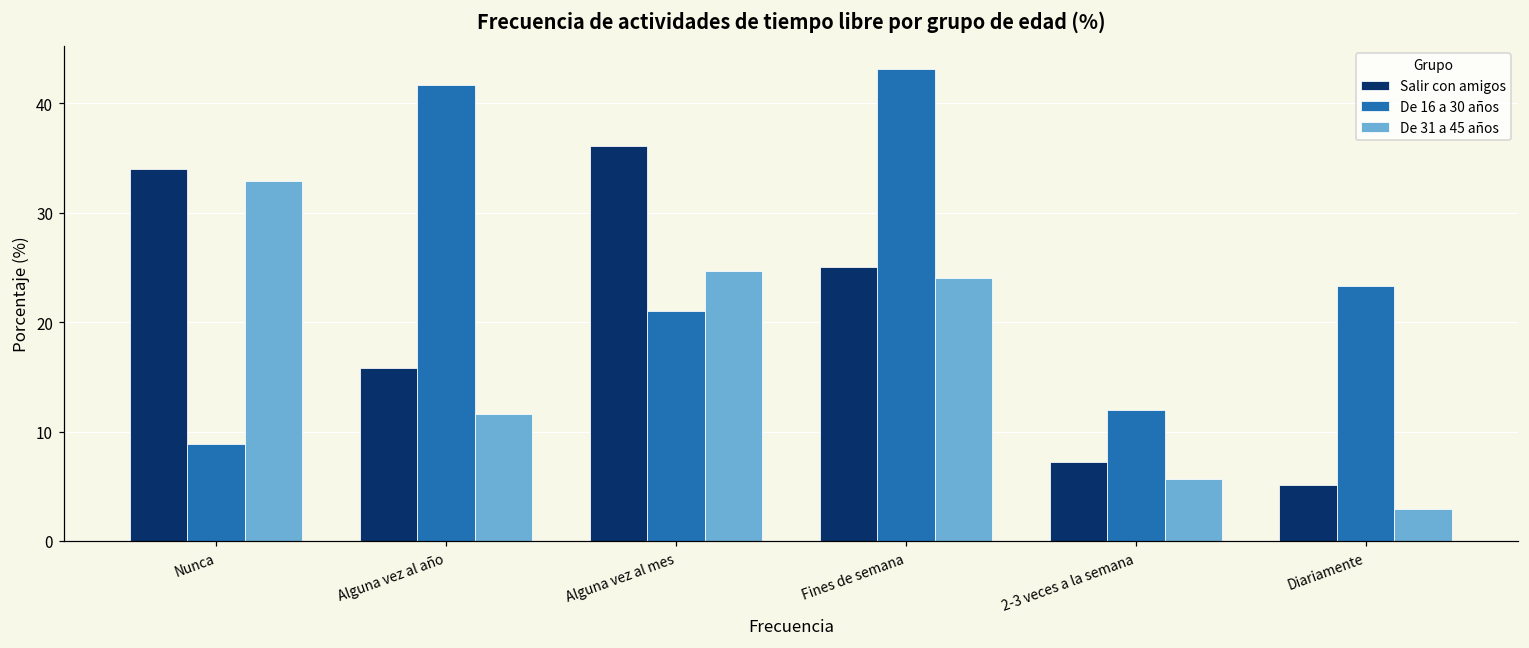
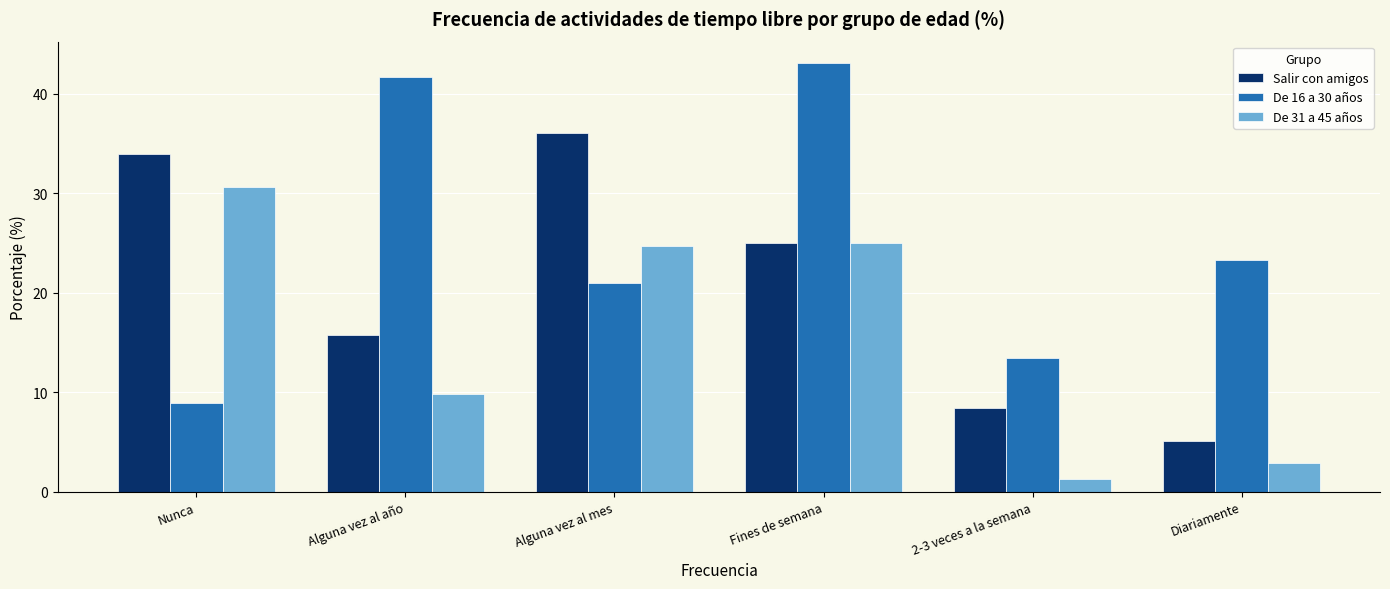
De 31 a 45 años, Nunca: 33 -> 31
De 31 a 45 años, Alguna vez al año: 12 -> 10
De 31 a 45 años, Fines de semana: 24 -> 25
Salir con amigos, 2-3 veces a la semana: 7 -> 8
De 16 a 30 años, 2-3 veces a la semana: 12 -> 13
De 31 a 45 años, 2-3 veces a la semana: 6 -> 1
